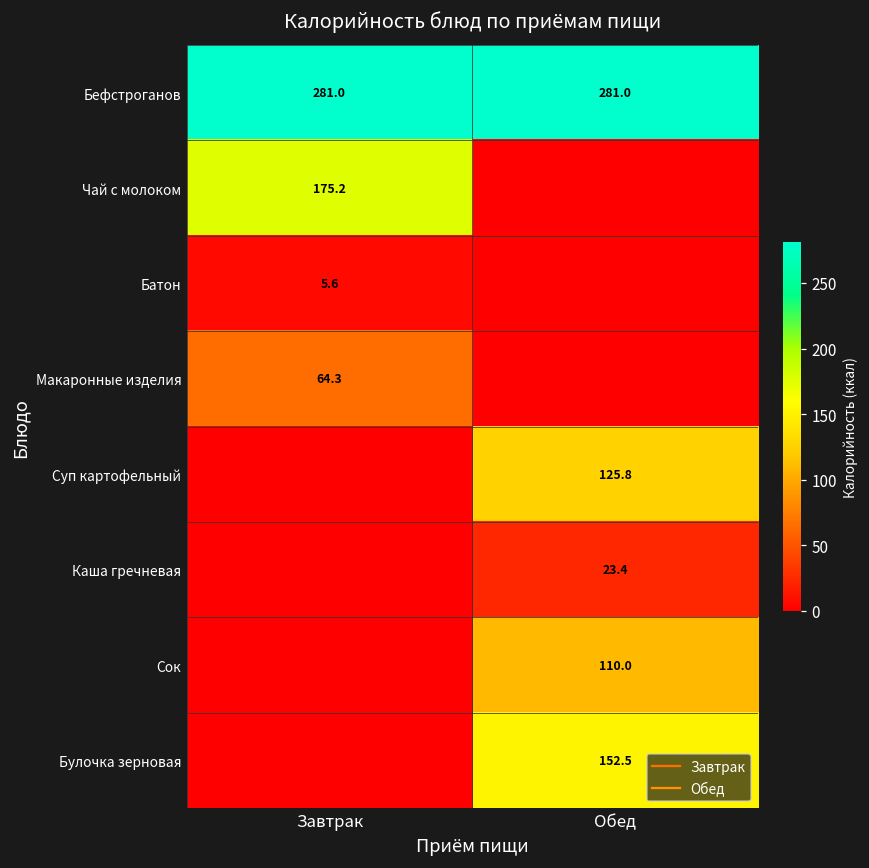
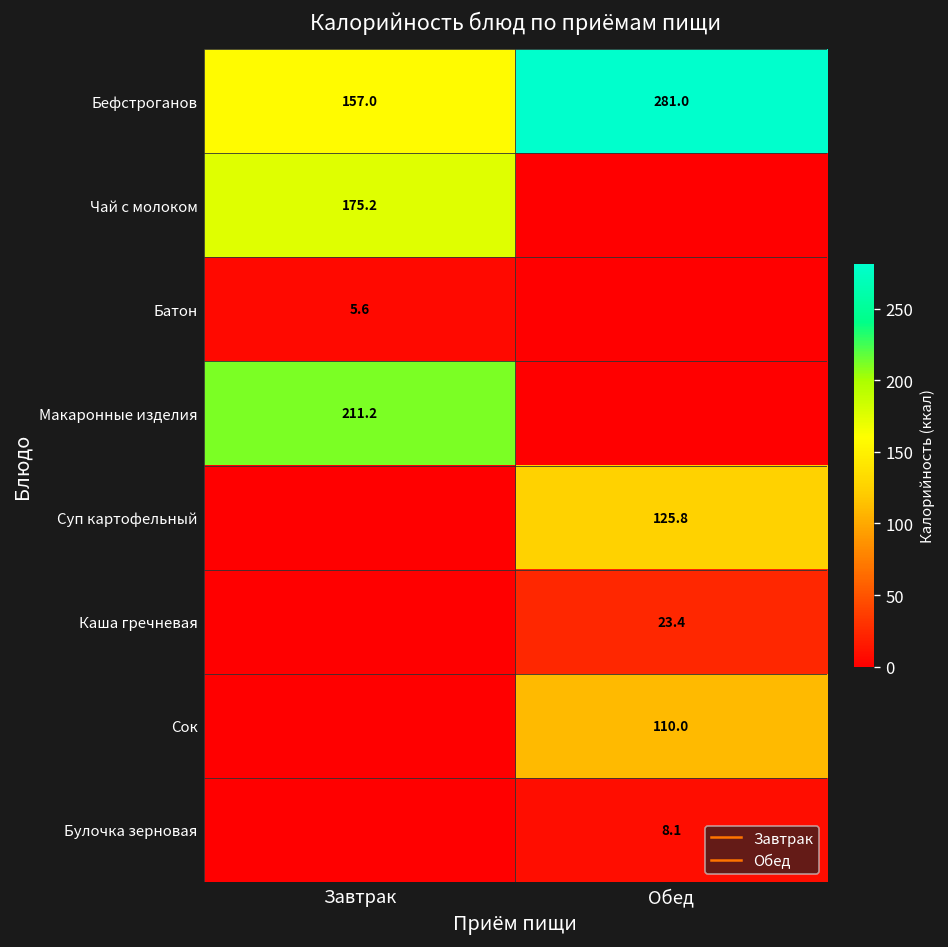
Бефстроганов, Завтрак: 281.0 -> 157.0
Макаронные изделия, Завтрак: 64.3 -> 211.2
Булочка зерновая, Обед: 152.5 -> 8.1
